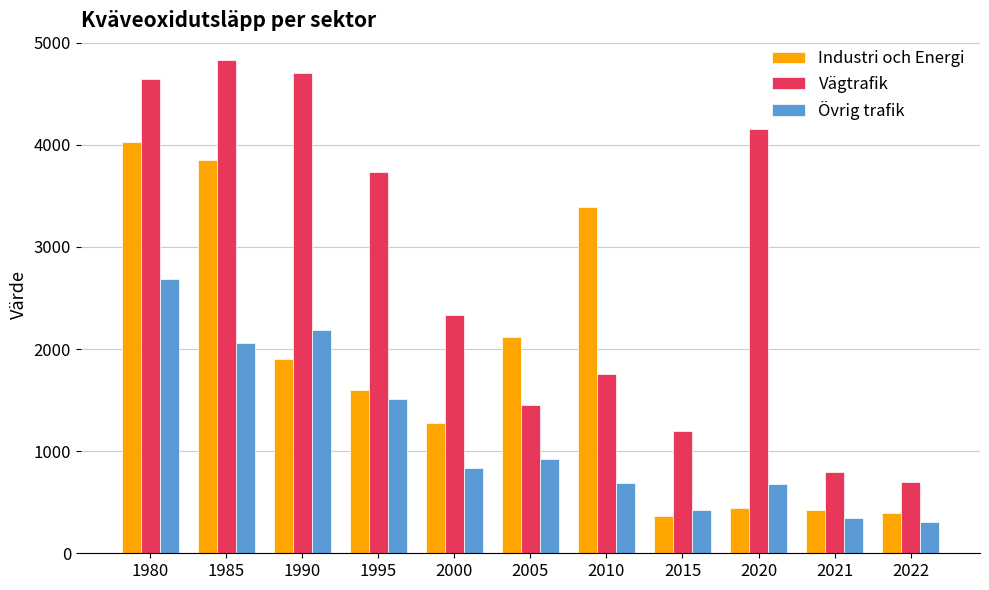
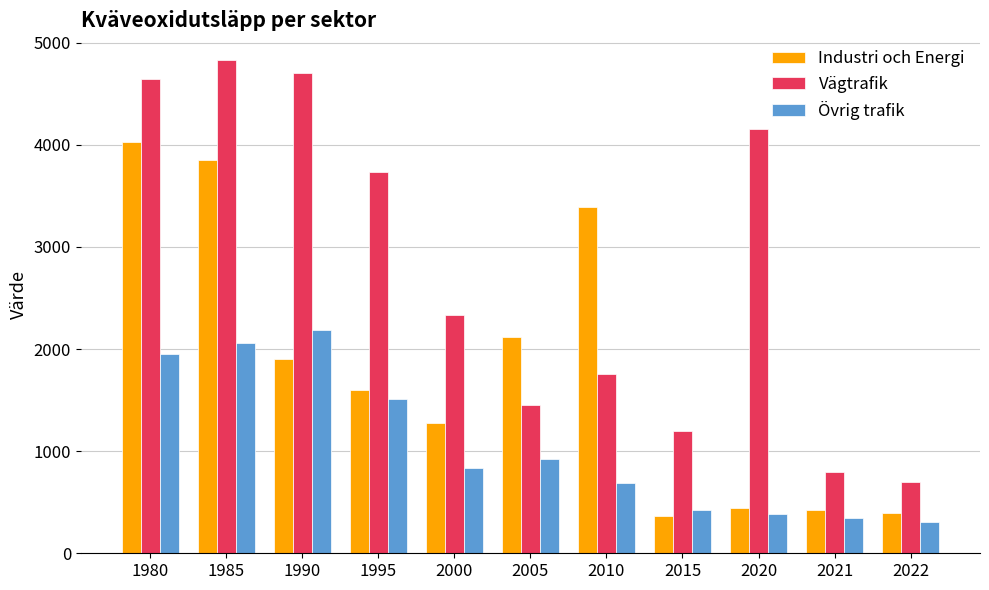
Övrig trafik, 1980: 2680 -> 1950
Övrig trafik, 2020: 680 -> 380
